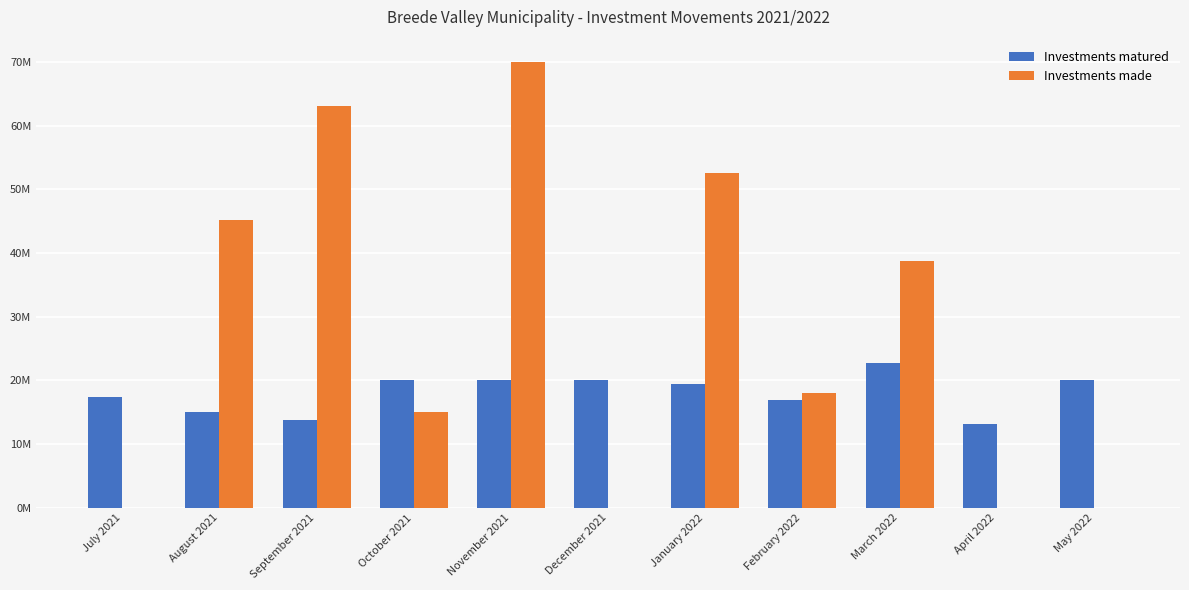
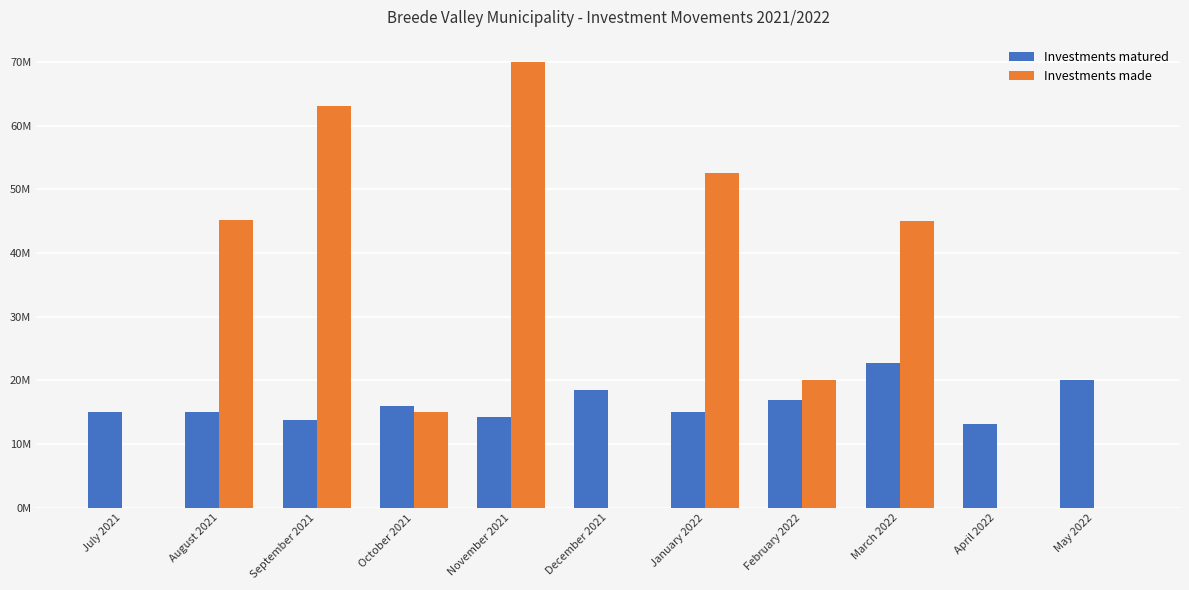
Investments matured, July 2021: 17000000 -> 15000000
Investments matured, October 2021: 20000000 -> 16000000
Investments matured, November 2021: 20000000 -> 14000000
Investments matured, December 2021: 20000000 -> 19000000
Investments matured, January 2022: 19000000 -> 15000000
Investments made, February 2022: 18000000 -> 20000000
Investments made, March 2022: 39000000 -> 45000000
